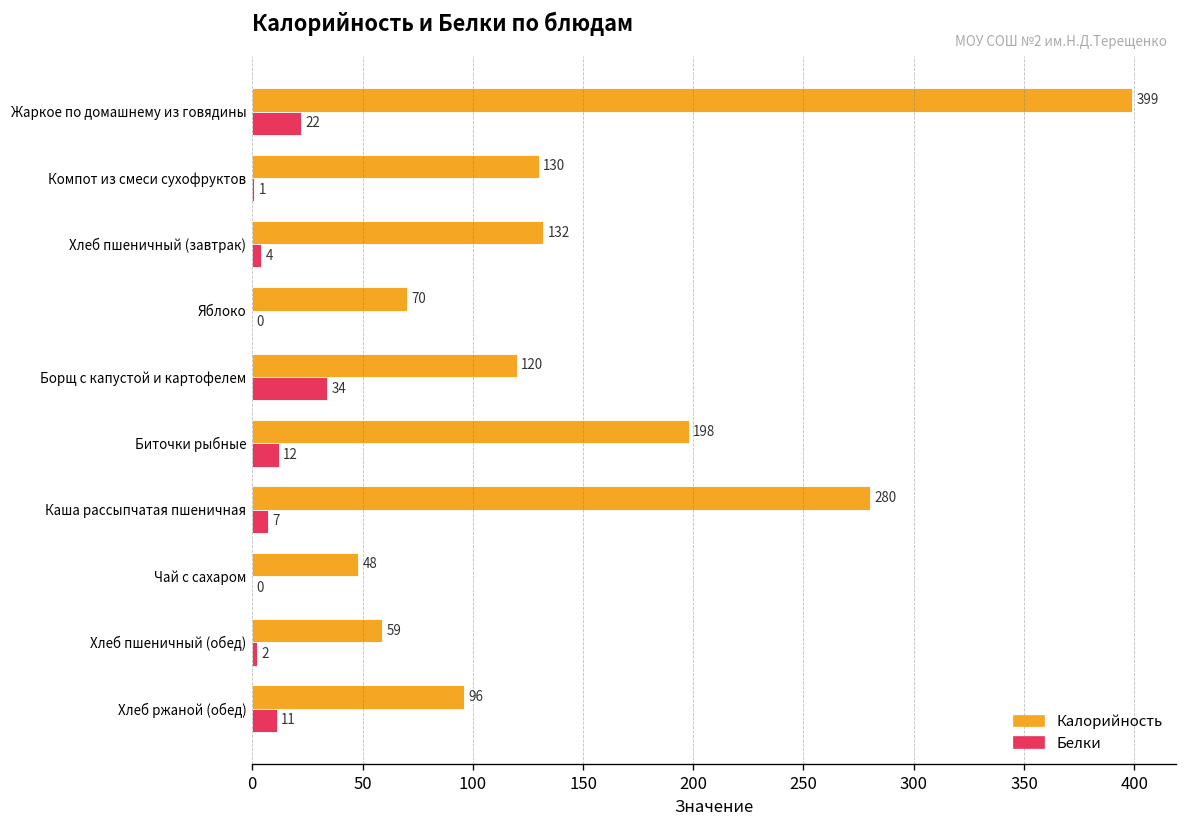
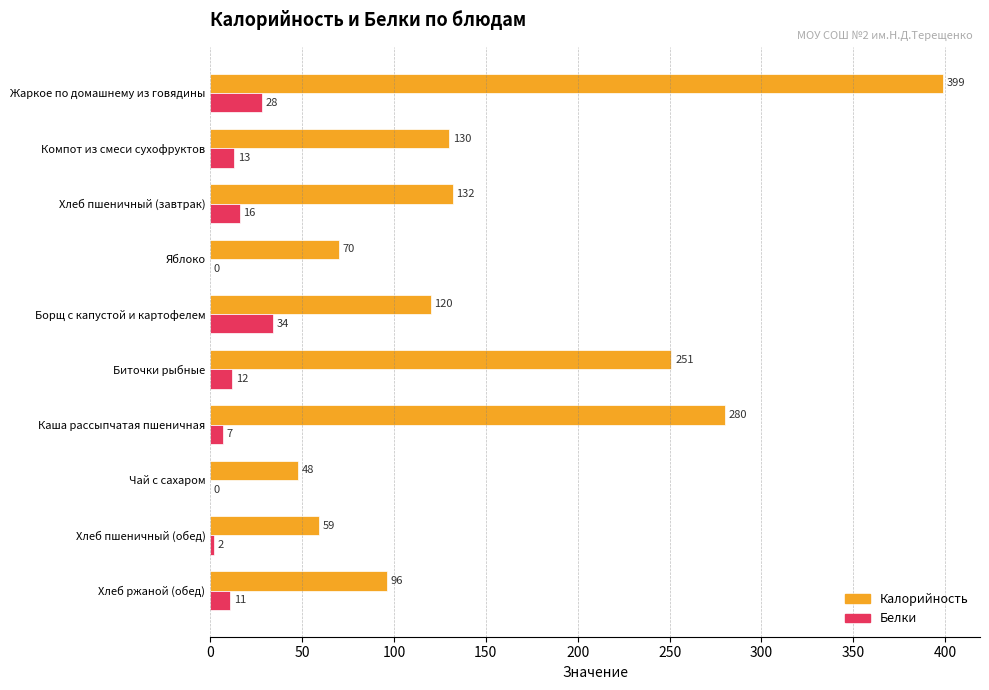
Белки, Жаркое по домашнему из говядины: 22 -> 28
Белки, Компот из смеси сухофруктов: 1 -> 13
Белки, Хлеб пшеничный (завтрак): 4 -> 16
Калорийность, Биточки рыбные: 198 -> 251
